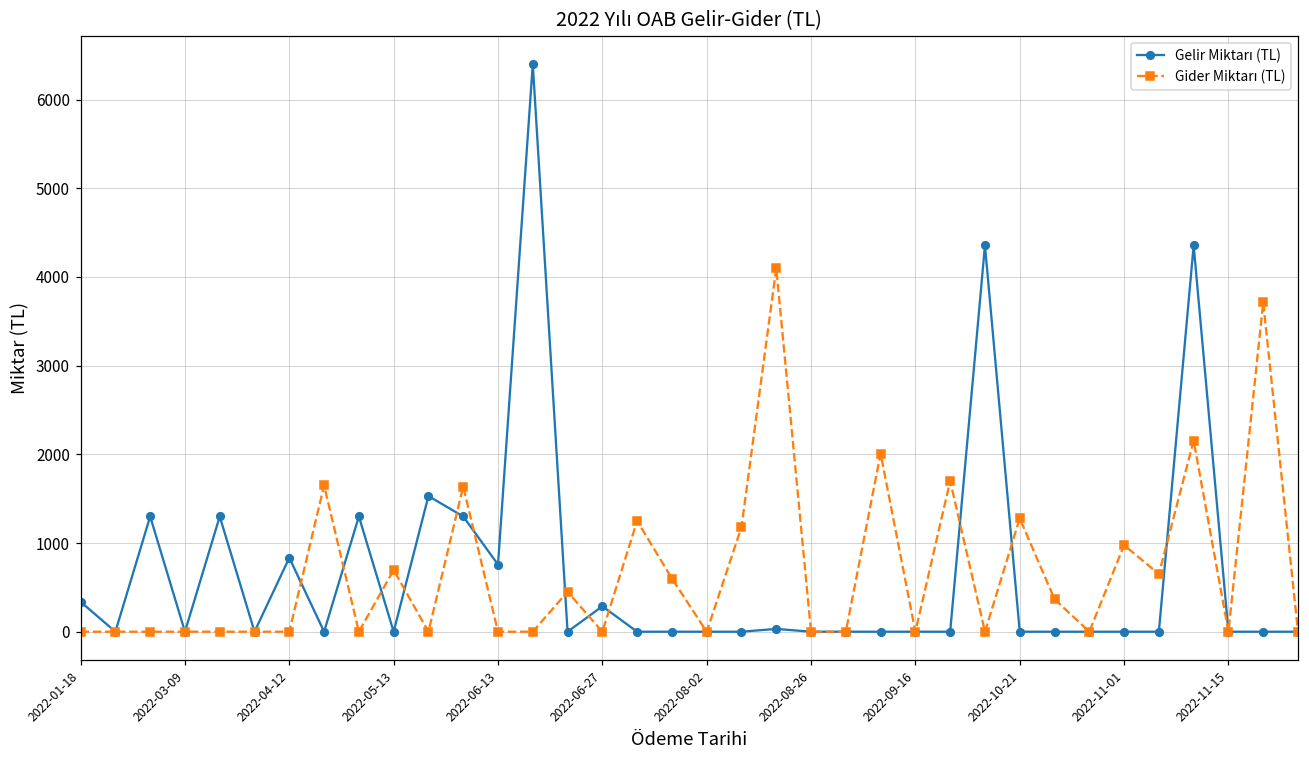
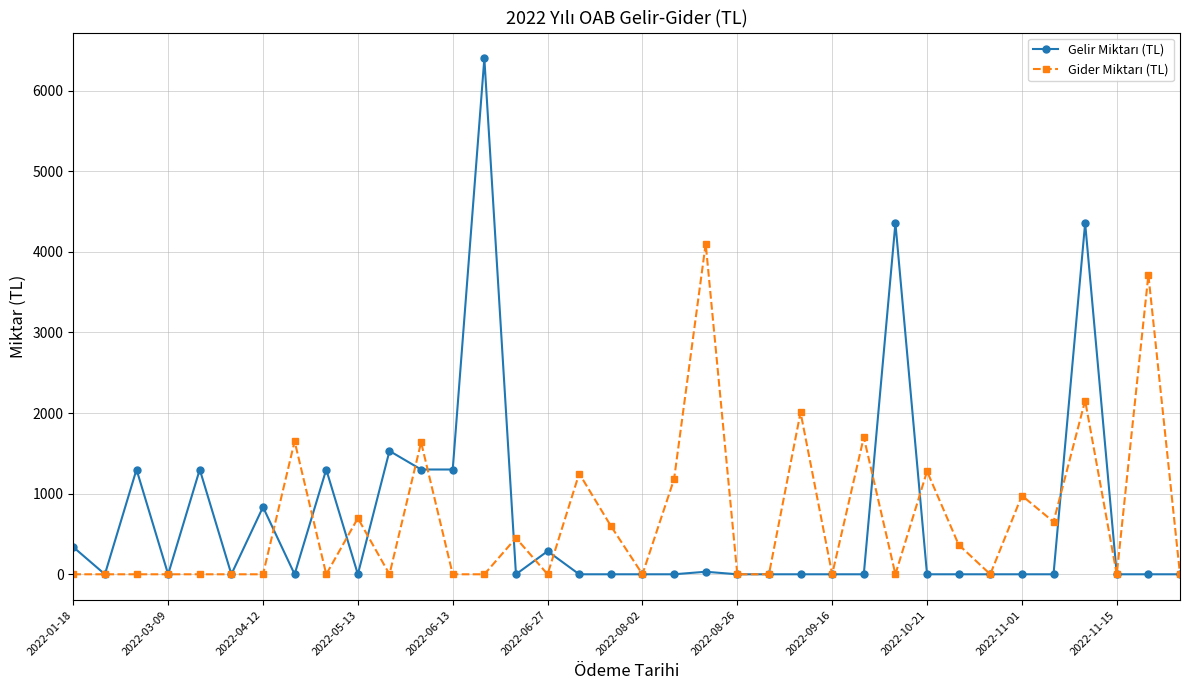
Gelir Miktarı (TL), 2022-06-13: 800 -> 1300
